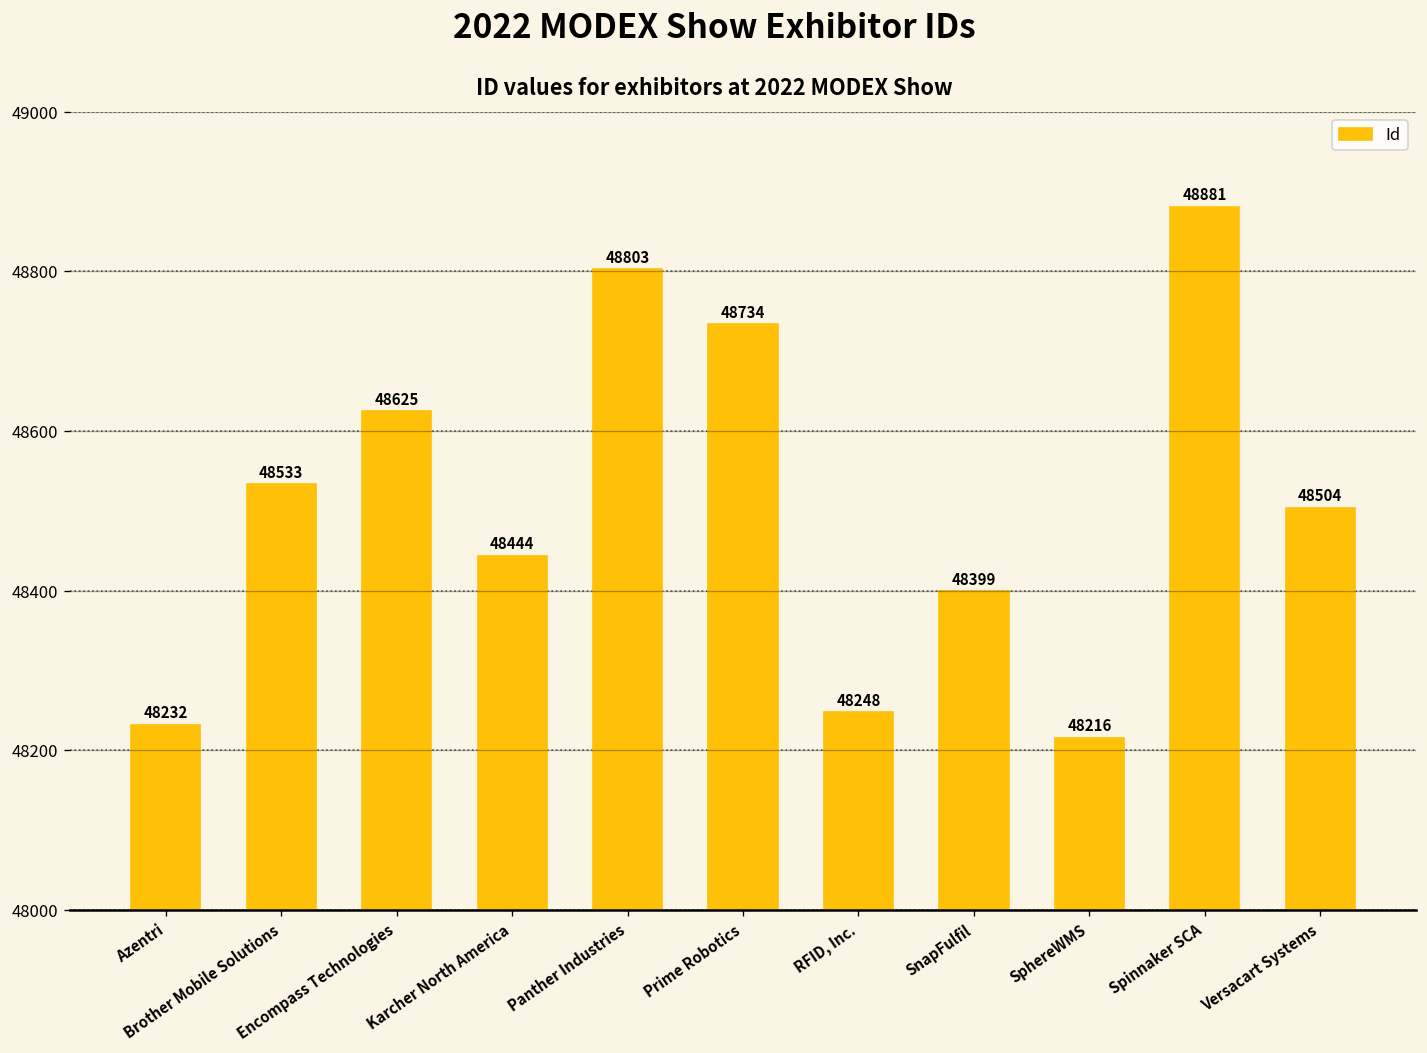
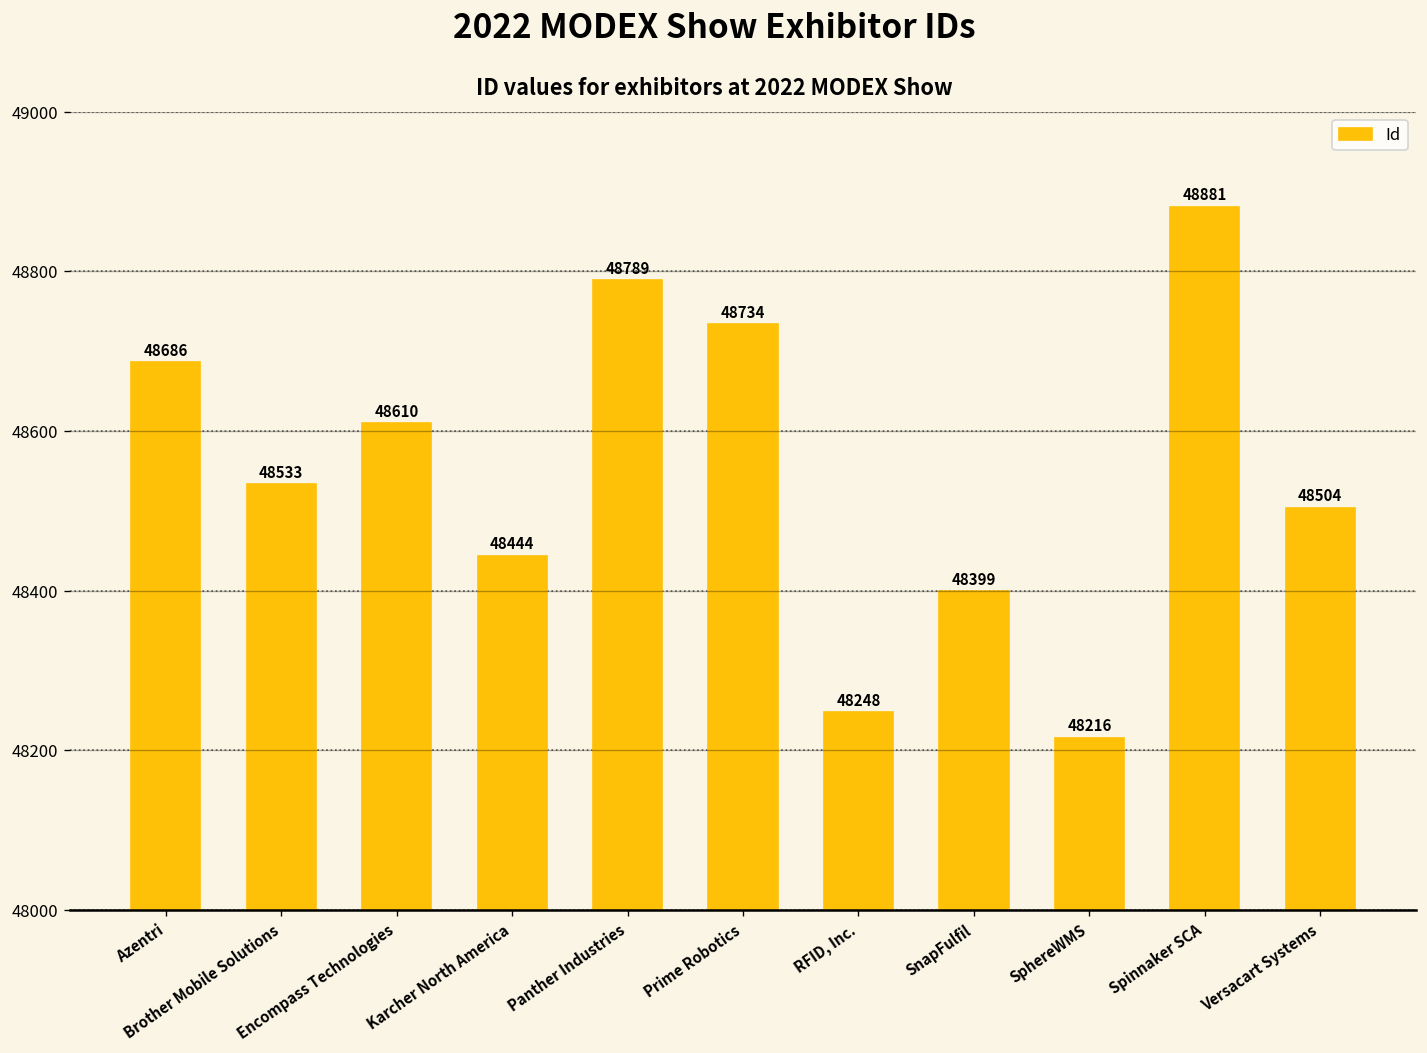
Azentri: 48232 -> 48686
Encompass Technologies: 48625 -> 48610
Panther Industries: 48803 -> 48789
